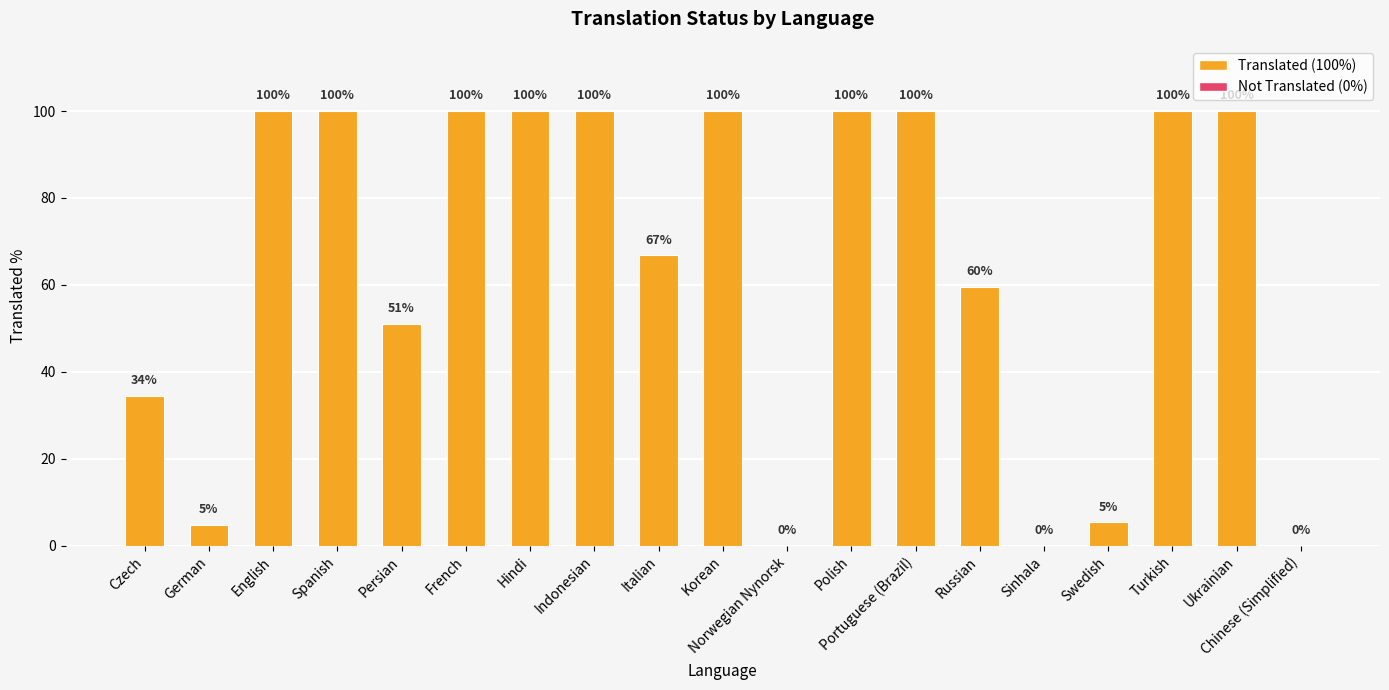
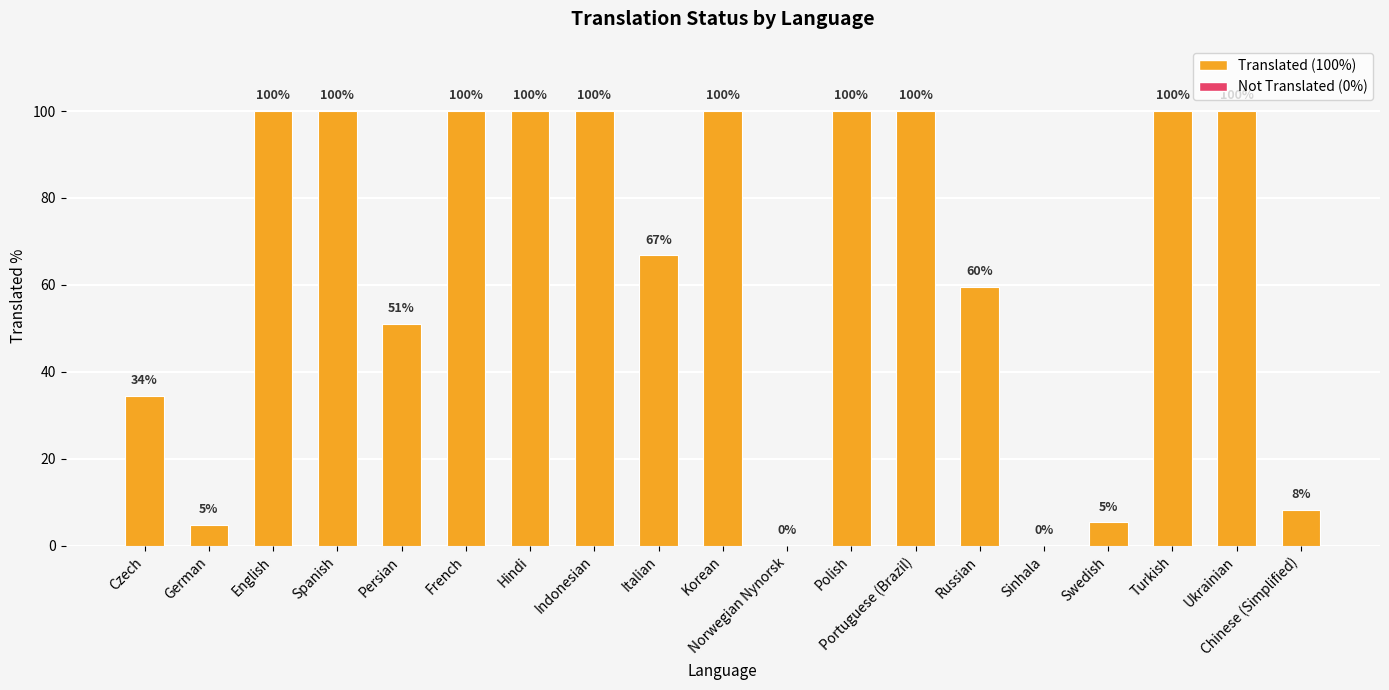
Chinese (Simplified): 0% -> 8%
